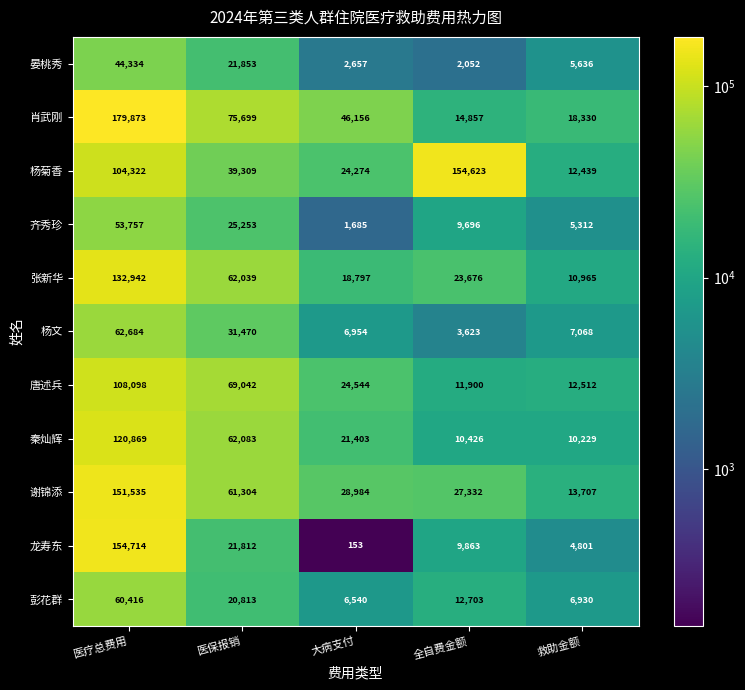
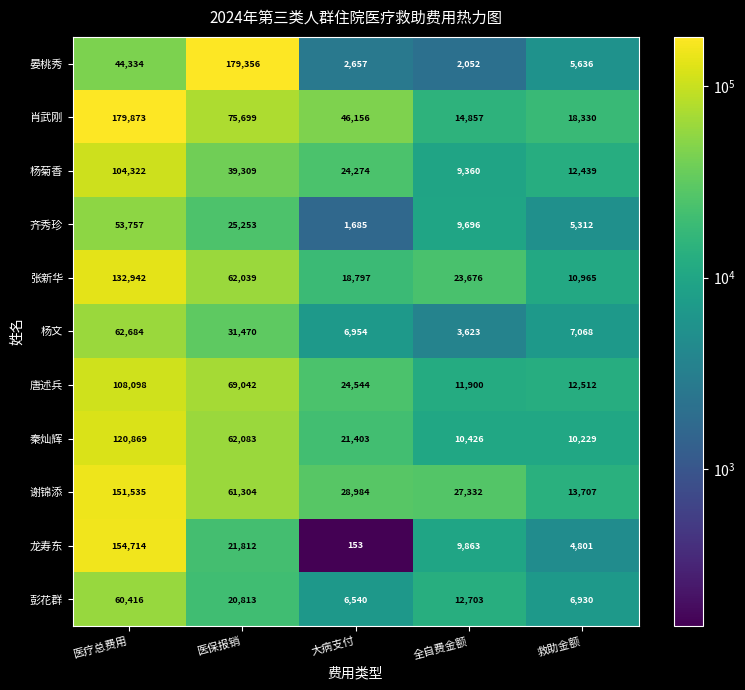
晏桃秀, 医保报销: 21,853 -> 179,356
杨菊香, 全自费金额: 154,623 -> 9,360
